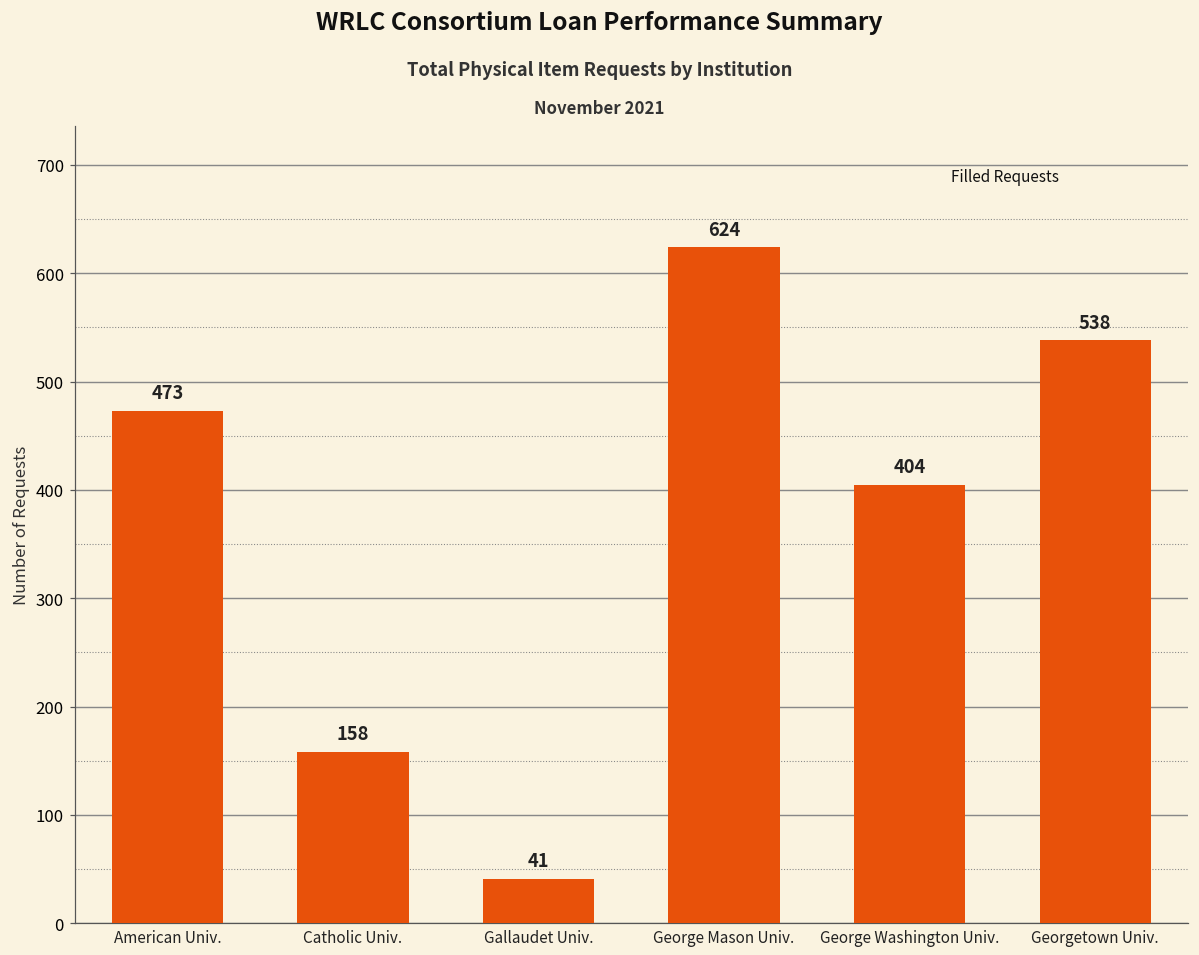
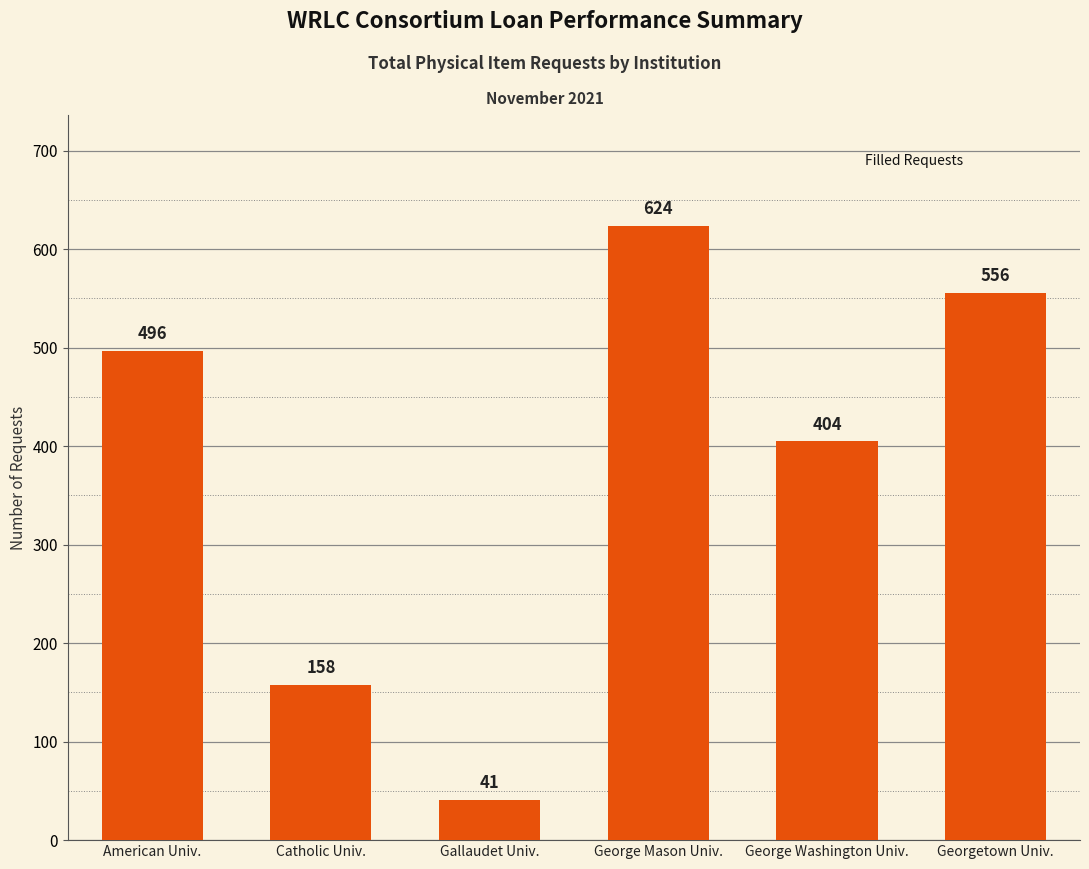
American Univ.: 473 -> 496
Georgetown Univ.: 538 -> 556
